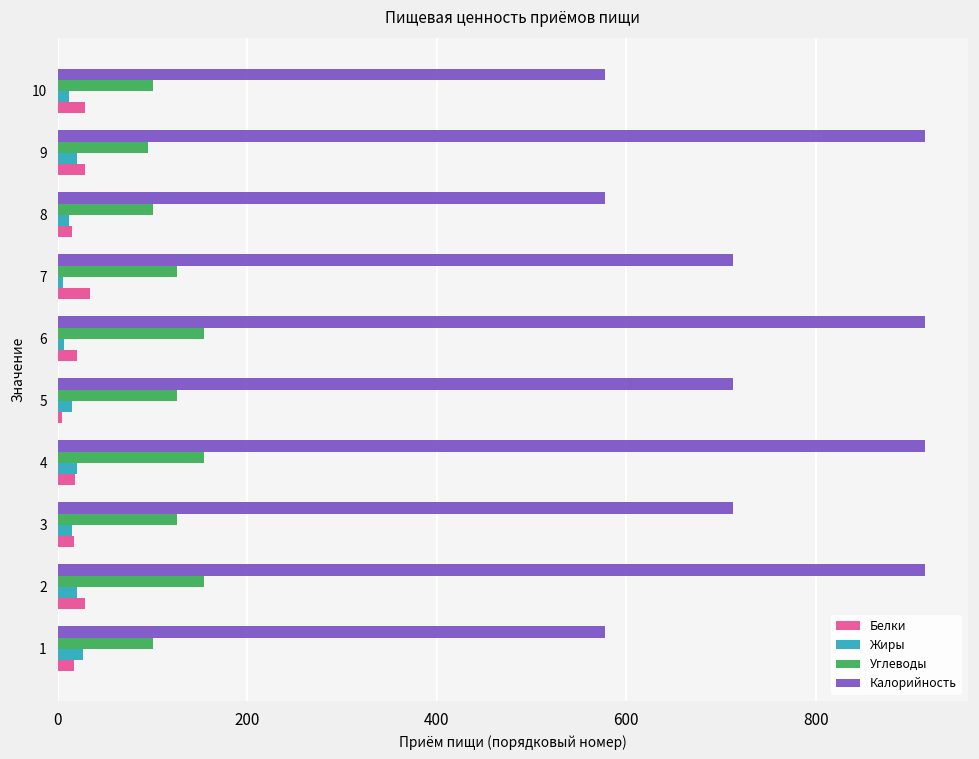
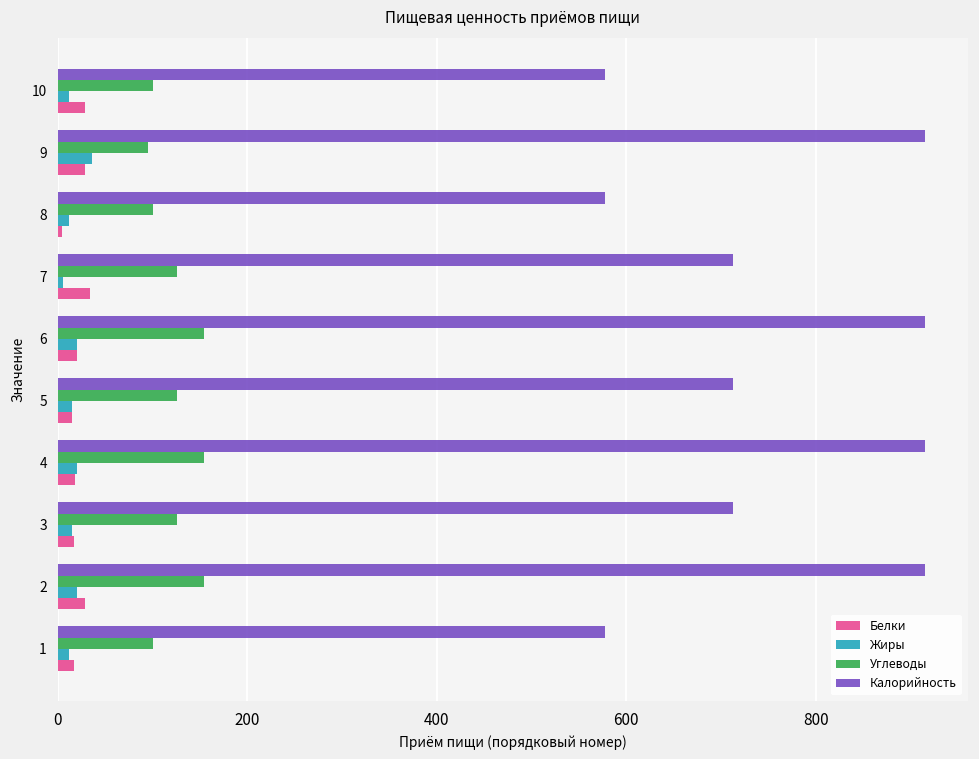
Жиры, 9: 20 -> 40
Белки, 8: 20 -> 0
Жиры, 6: 10 -> 20
Белки, 5: 0 -> 20
Жиры, 1: 30 -> 10
